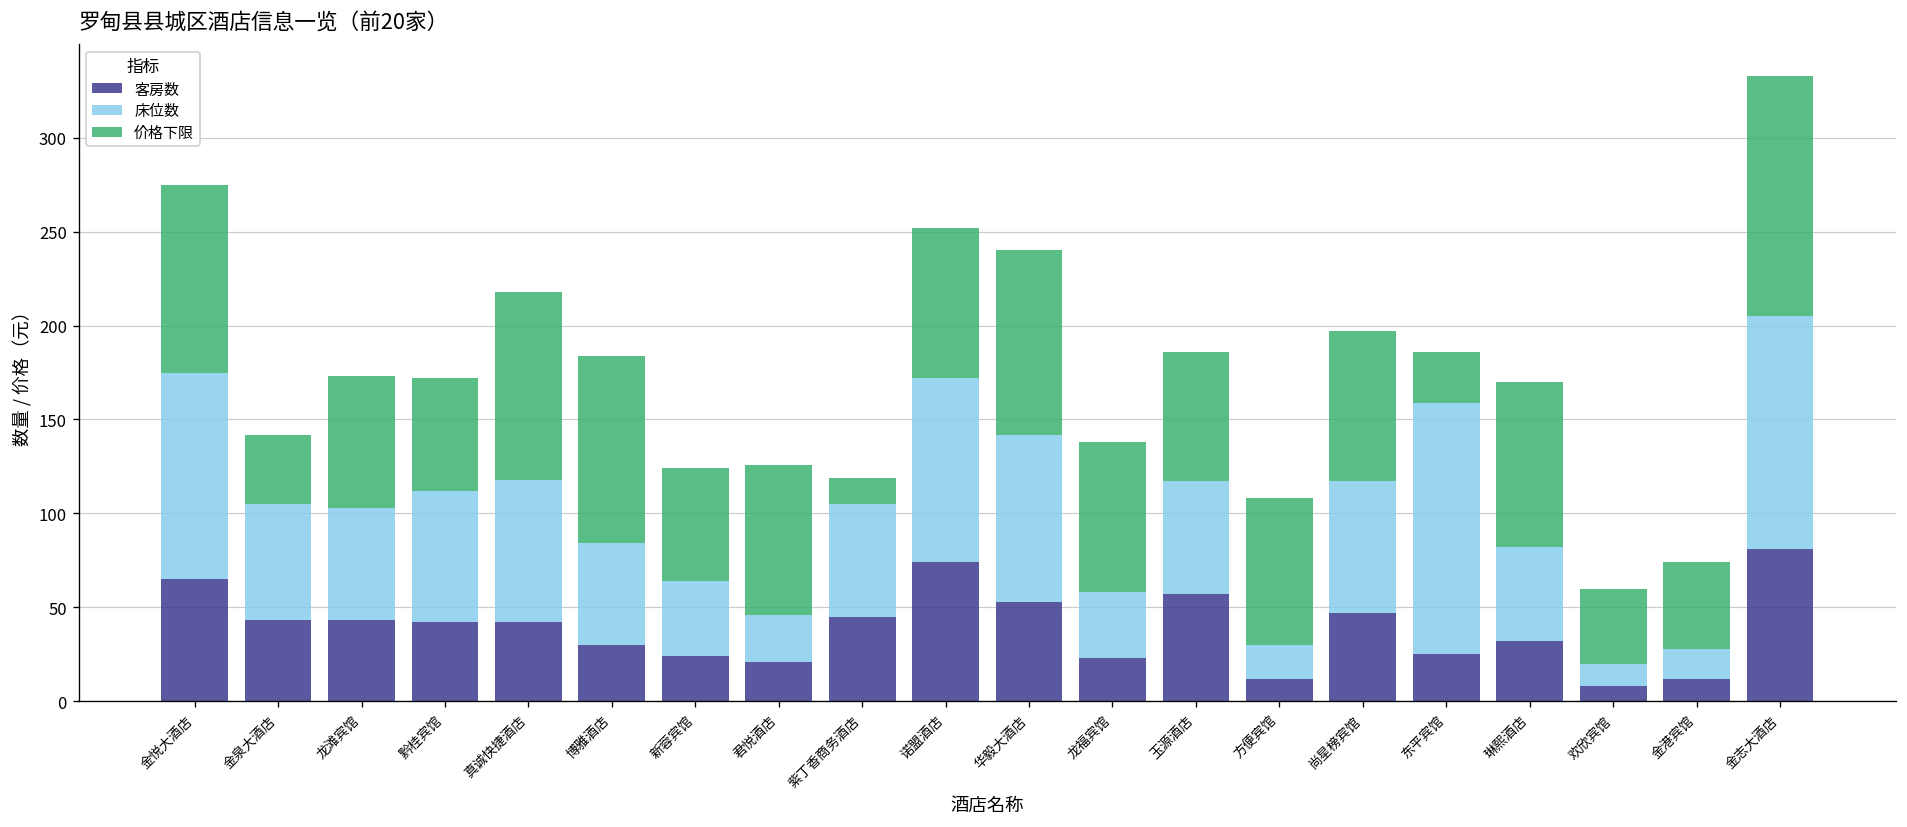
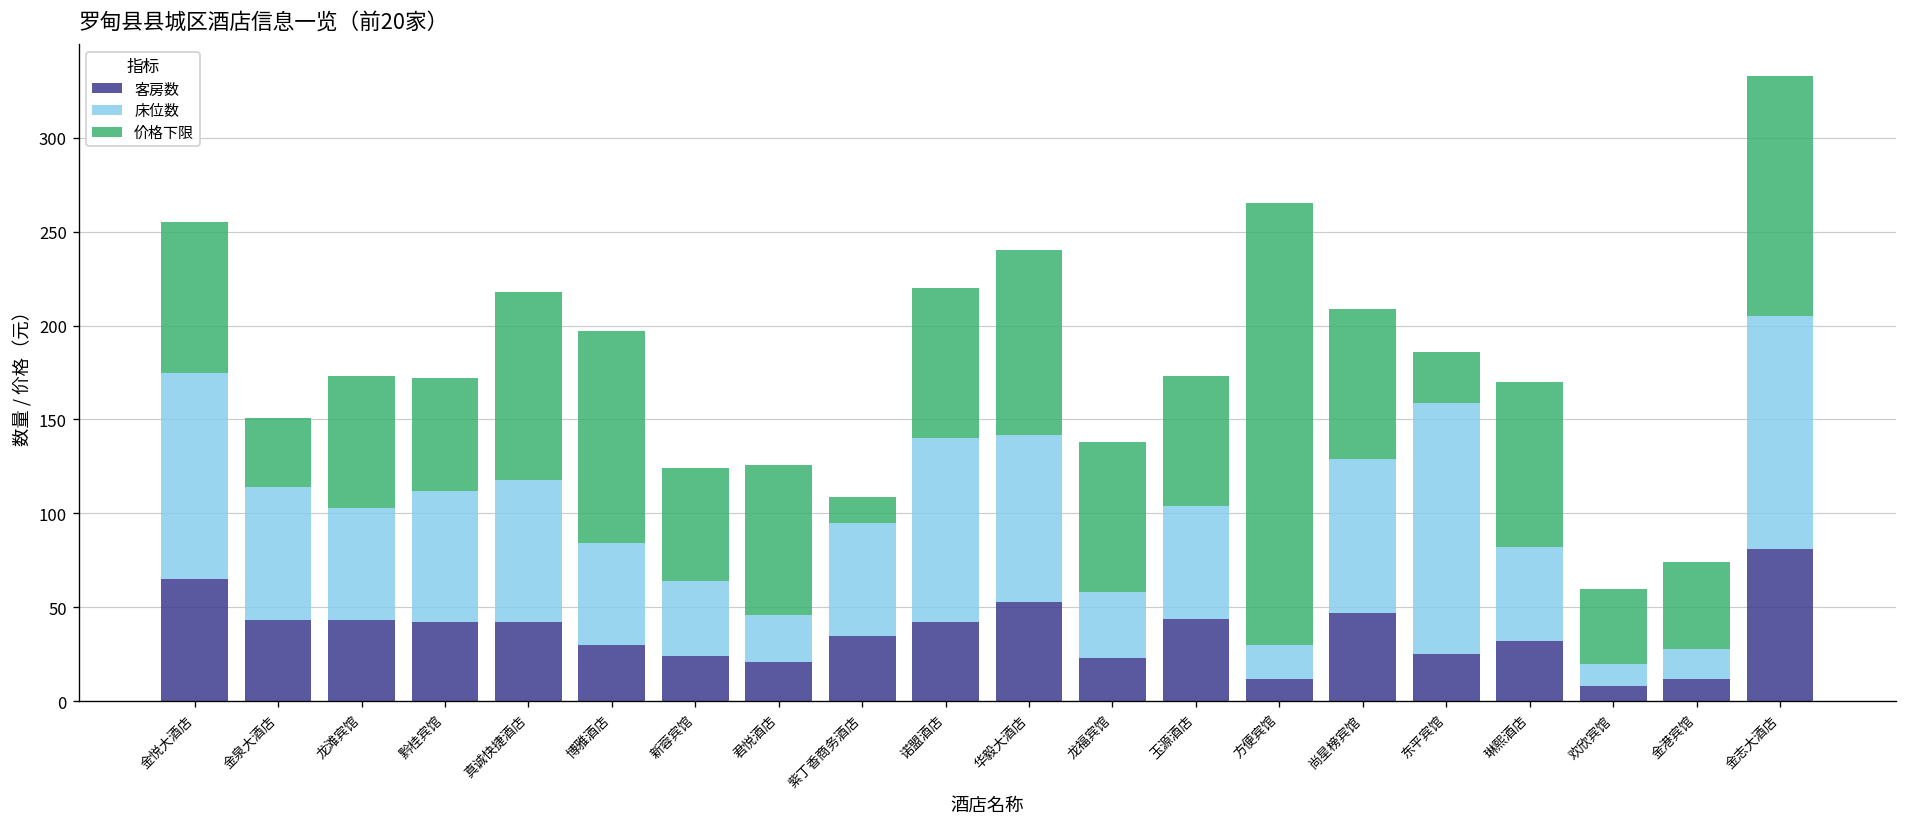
价格下限, 金悦大酒店: 100 -> 80
床位数, 金泉大酒店: 62 -> 71
价格下限, 博雅酒店: 100 -> 113
客房数, 紫丁香商务酒店: 45 -> 35
客房数, 诺盟酒店: 74 -> 42
客房数, 玉源酒店: 57 -> 44
价格下限, 方便宾馆: 78 -> 235
床位数, 尚星榜宾馆: 70 -> 82
